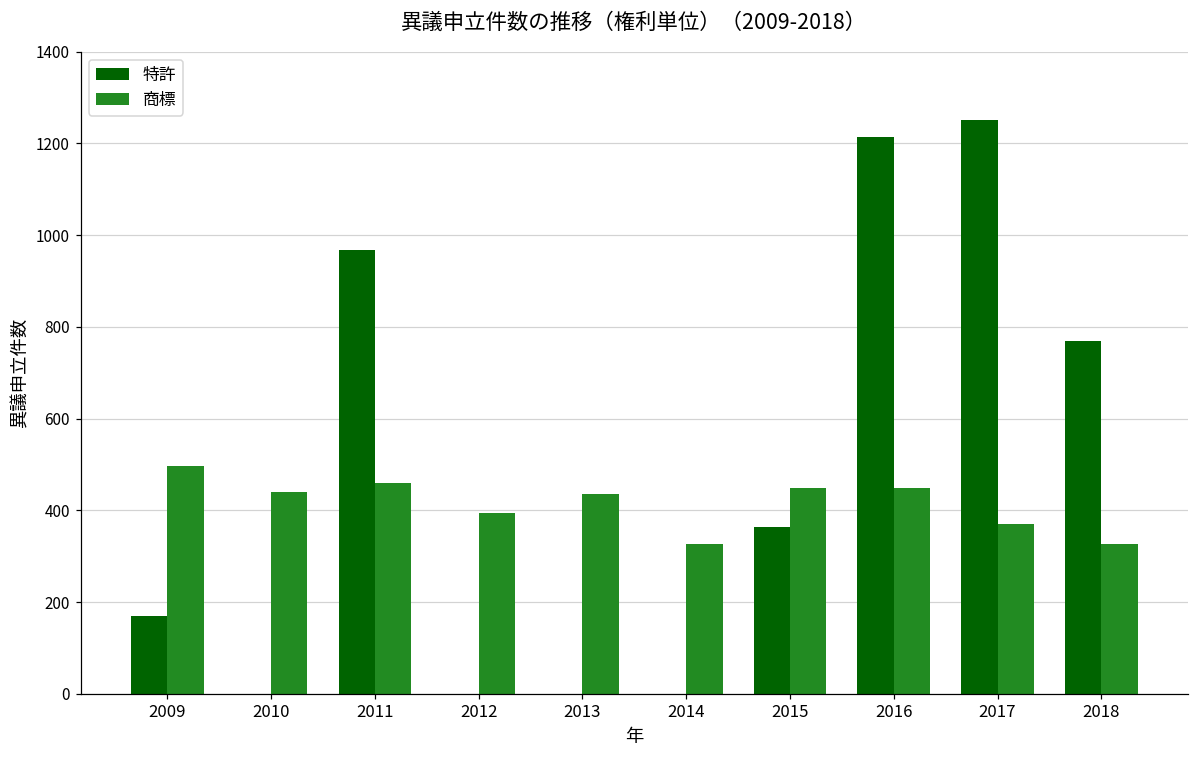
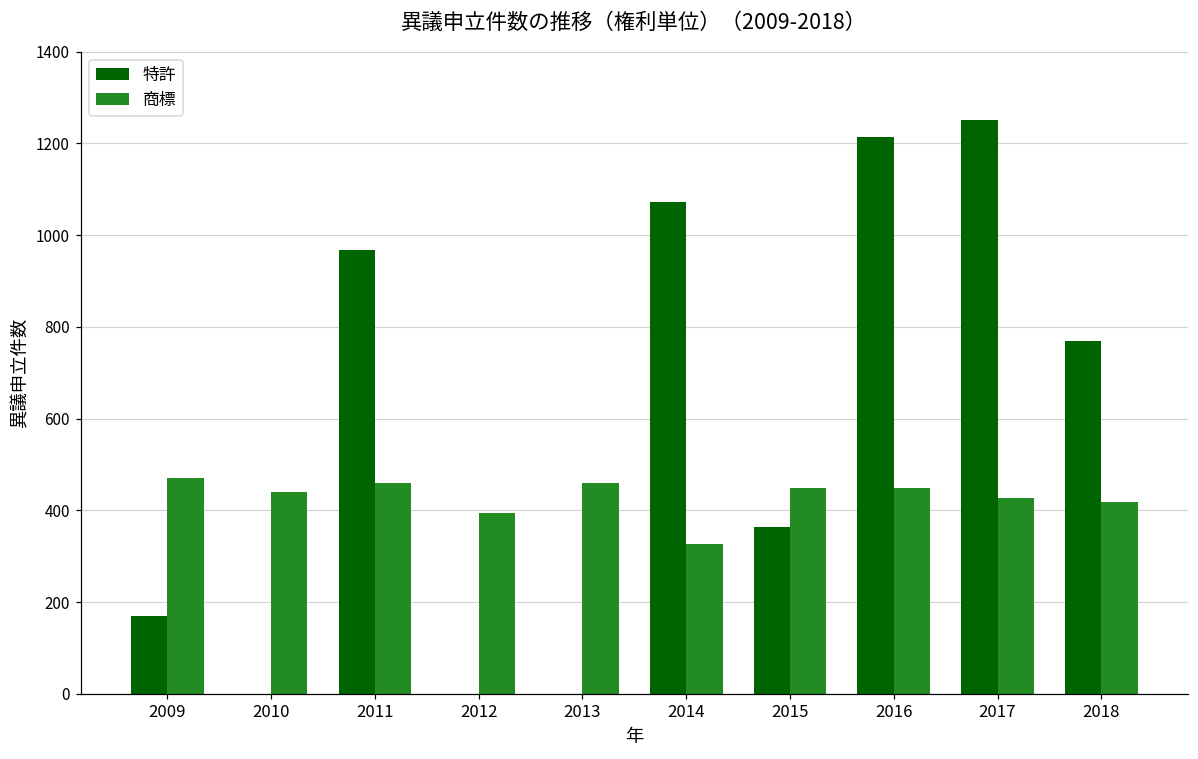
商標, 2009: 500 -> 470
商標, 2013: 440 -> 460
特許, 2014: 0 -> 1070
商標, 2017: 370 -> 430
商標, 2018: 330 -> 420
